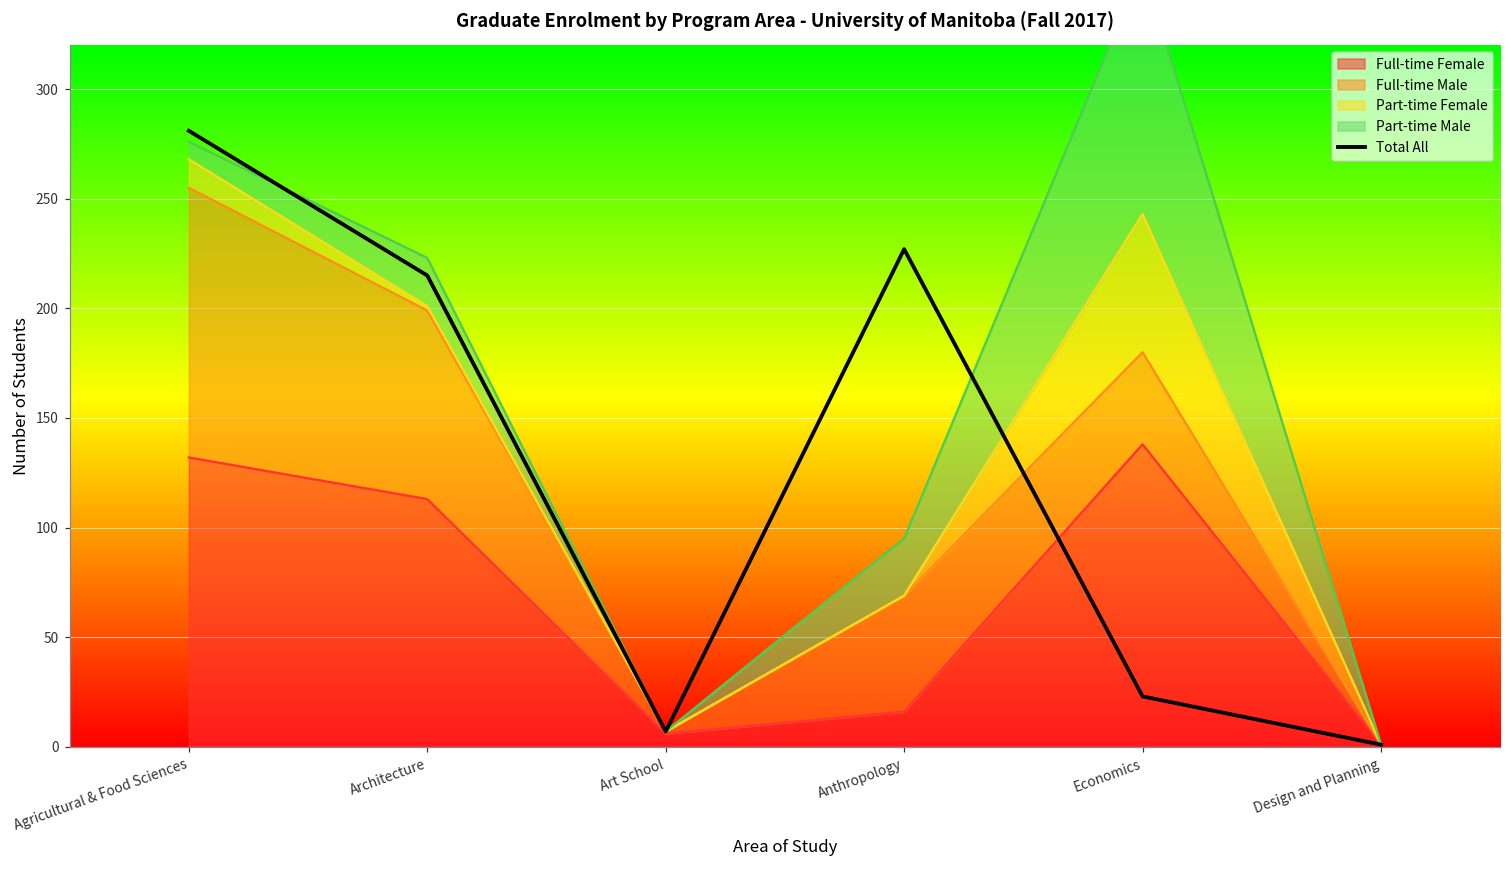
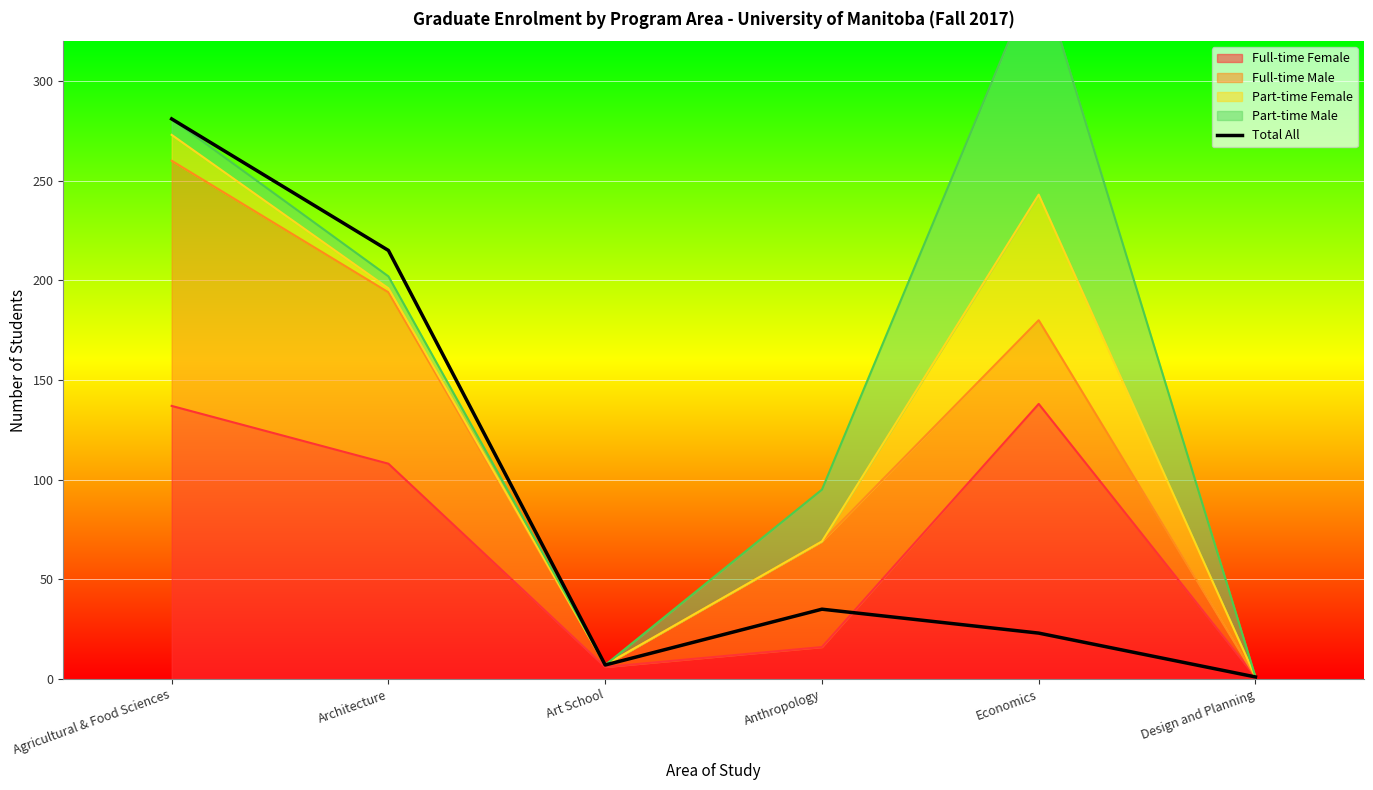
Full-time Female, Agricultural & Food Sciences: 132 -> 137
Full-time Female, Architecture: 113 -> 108
Part-time Male, Architecture: 22 -> 6
Total All, Anthropology: 227 -> 35
